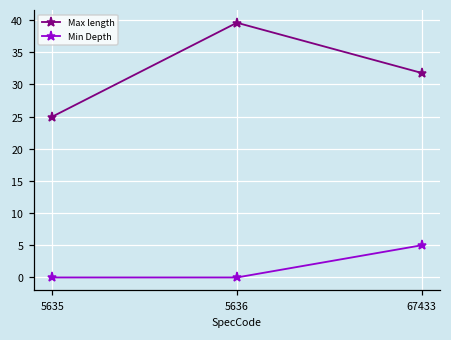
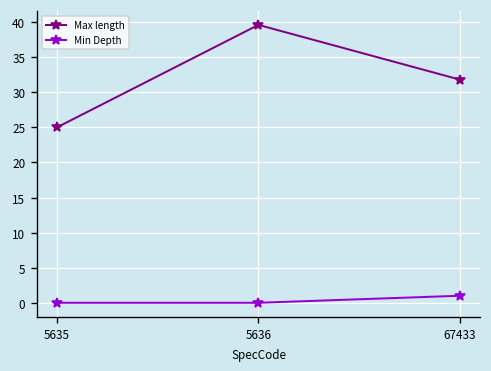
Min Depth, 67433: 5 -> 1
